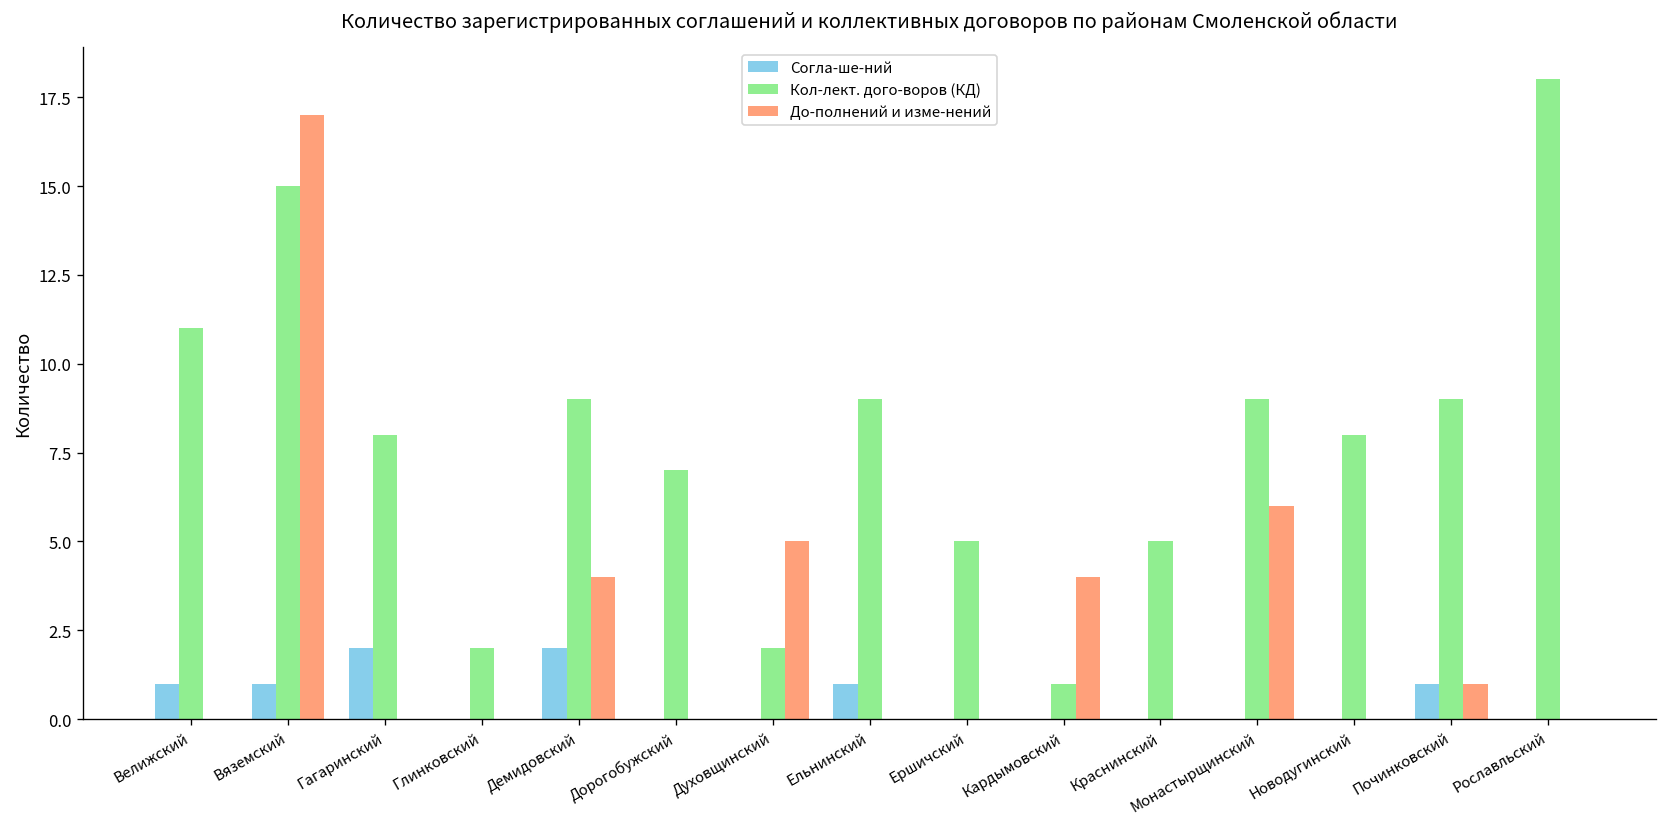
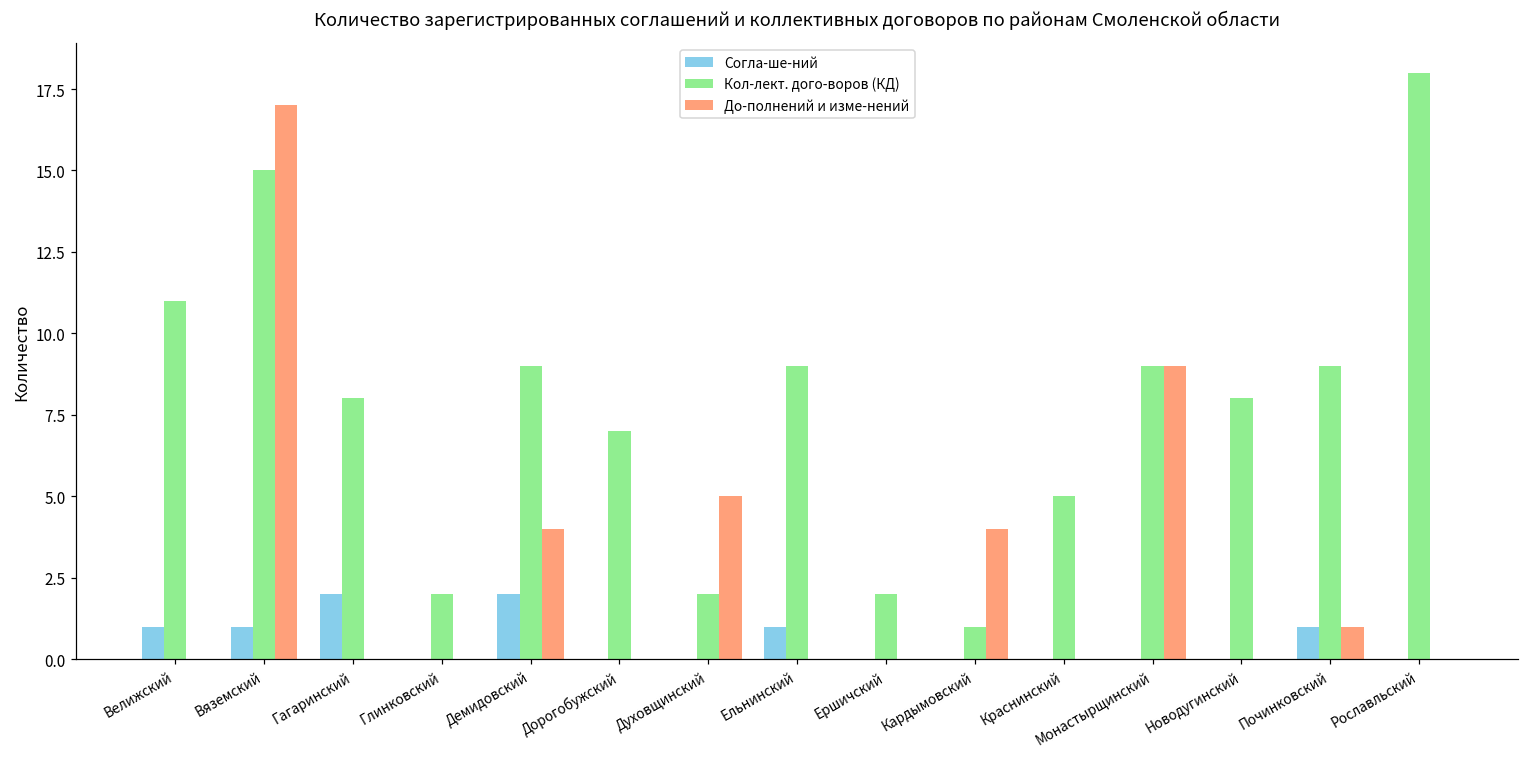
Кол-лект. дого-воров (КД), Ершичский: 5 -> 2
До-полнений и изме-нений, Монастырщинский: 6 -> 9
